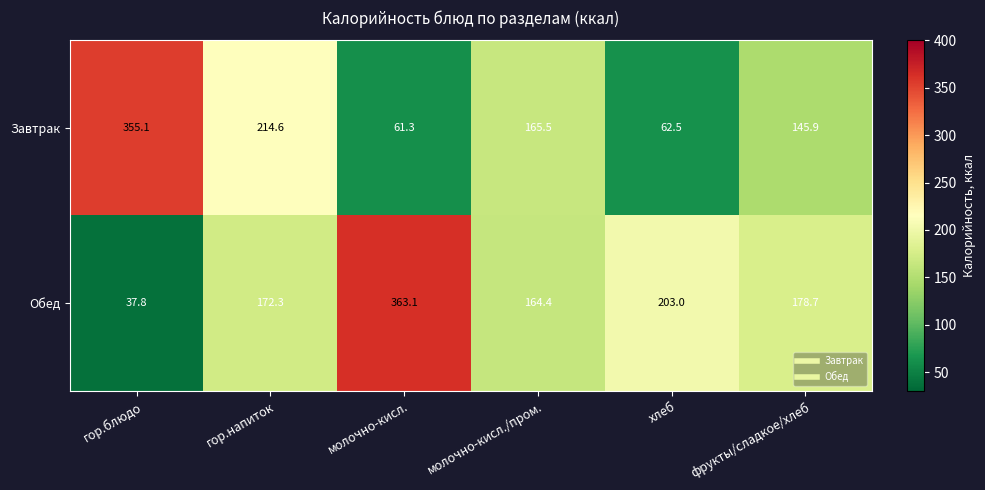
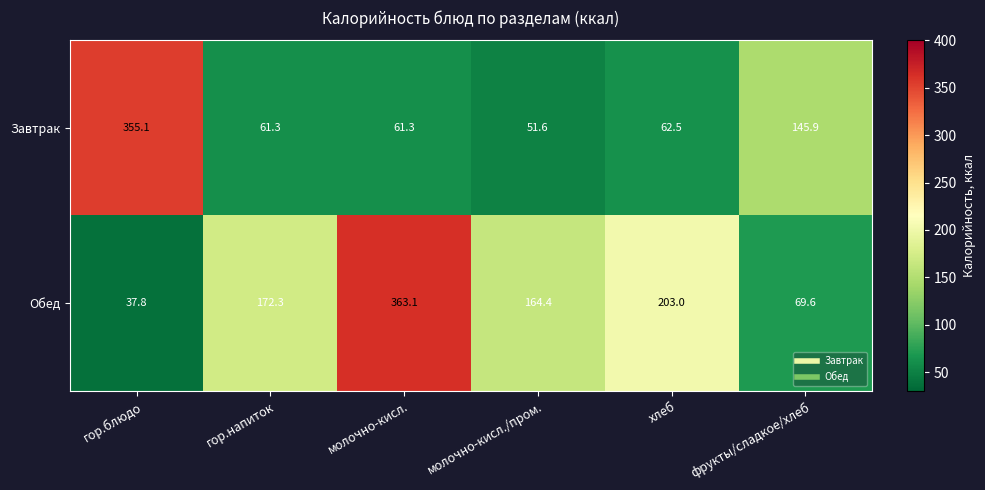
Завтрак, гор.напиток: 214.6 -> 61.3
Завтрак, молочно-кисл./пром.: 165.5 -> 51.6
Обед, фрукты/сладкое/хлеб: 178.7 -> 69.6
